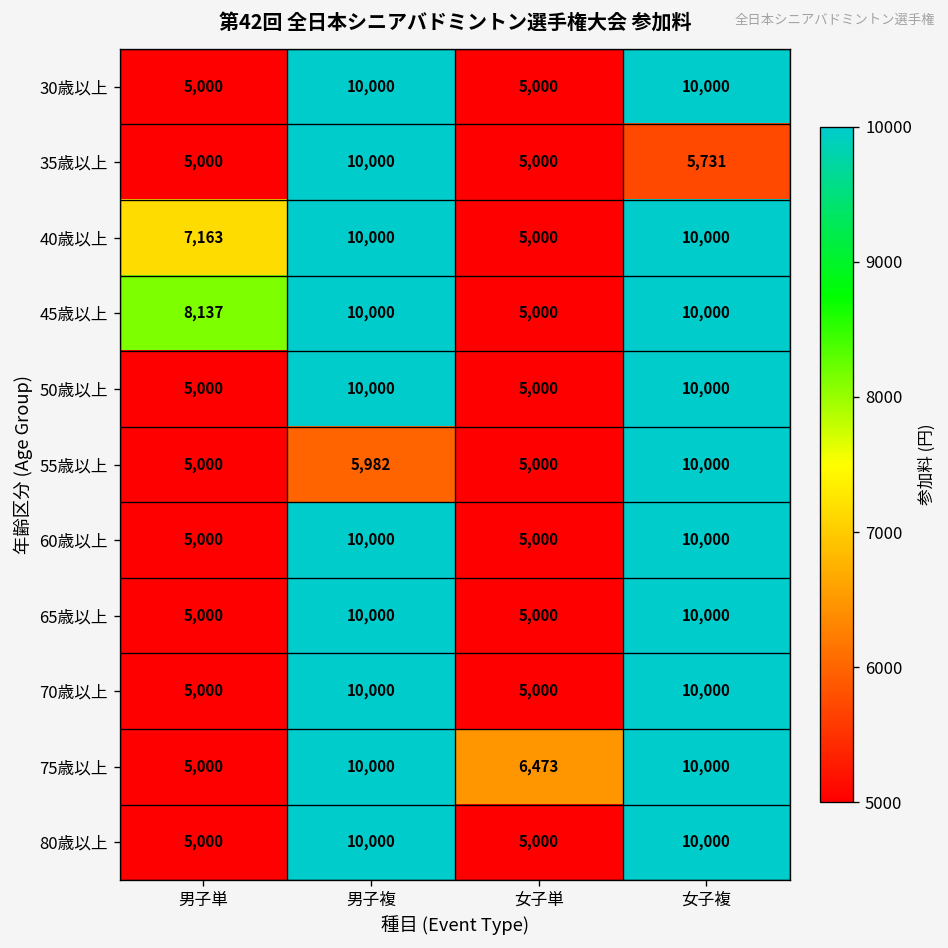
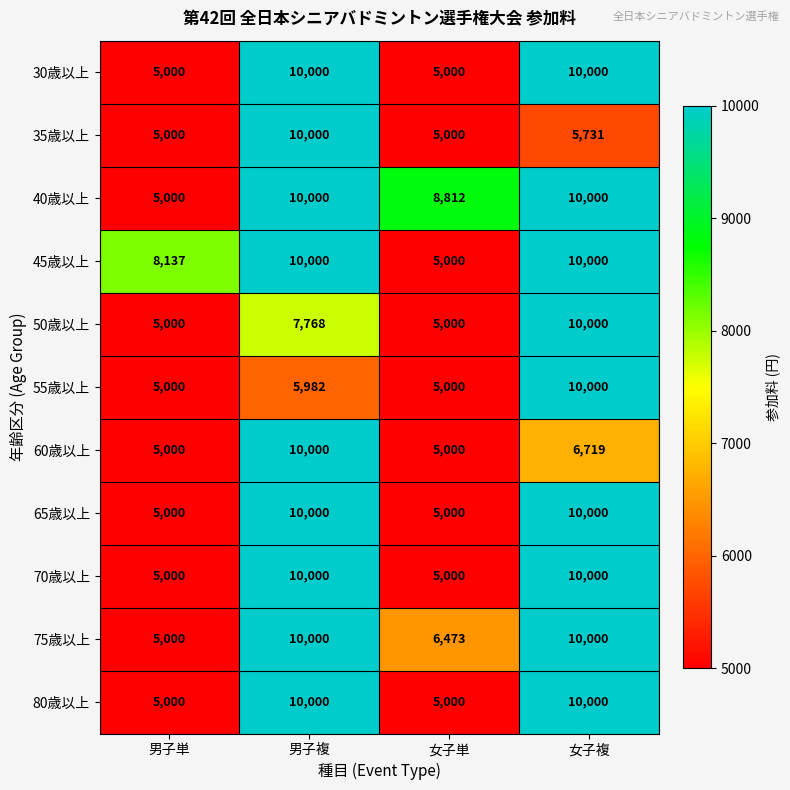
40歳以上, 男子単: 7,163 -> 5,000
40歳以上, 女子単: 5,000 -> 8,812
50歳以上, 男子複: 10,000 -> 7,768
60歳以上, 女子複: 10,000 -> 6,719
